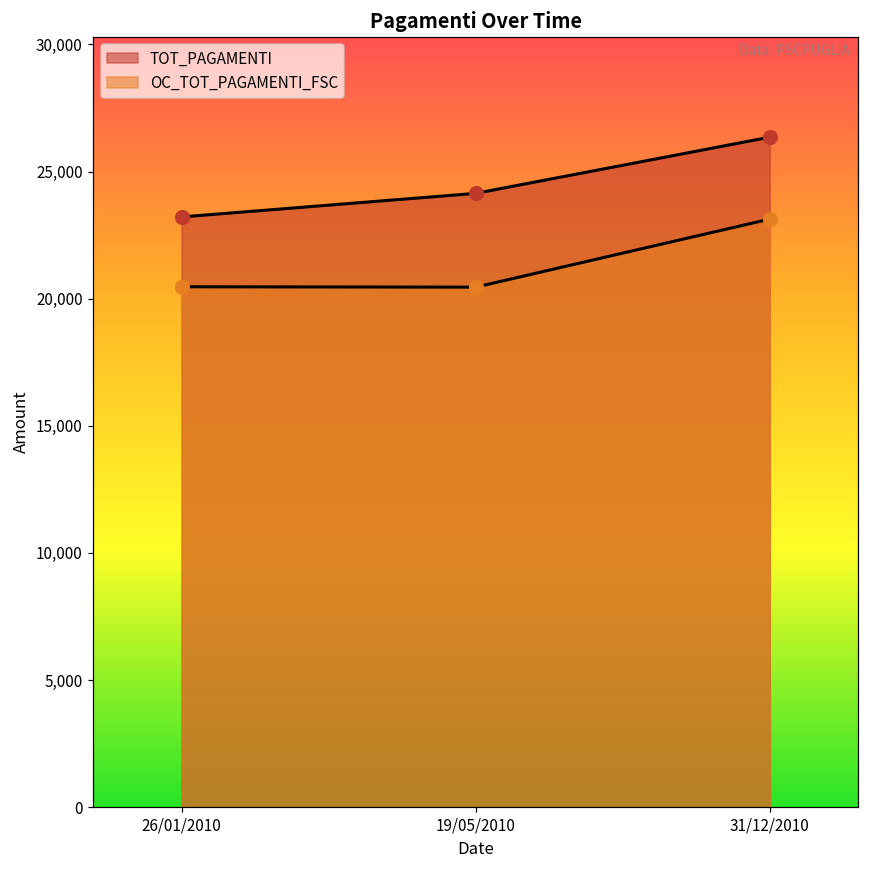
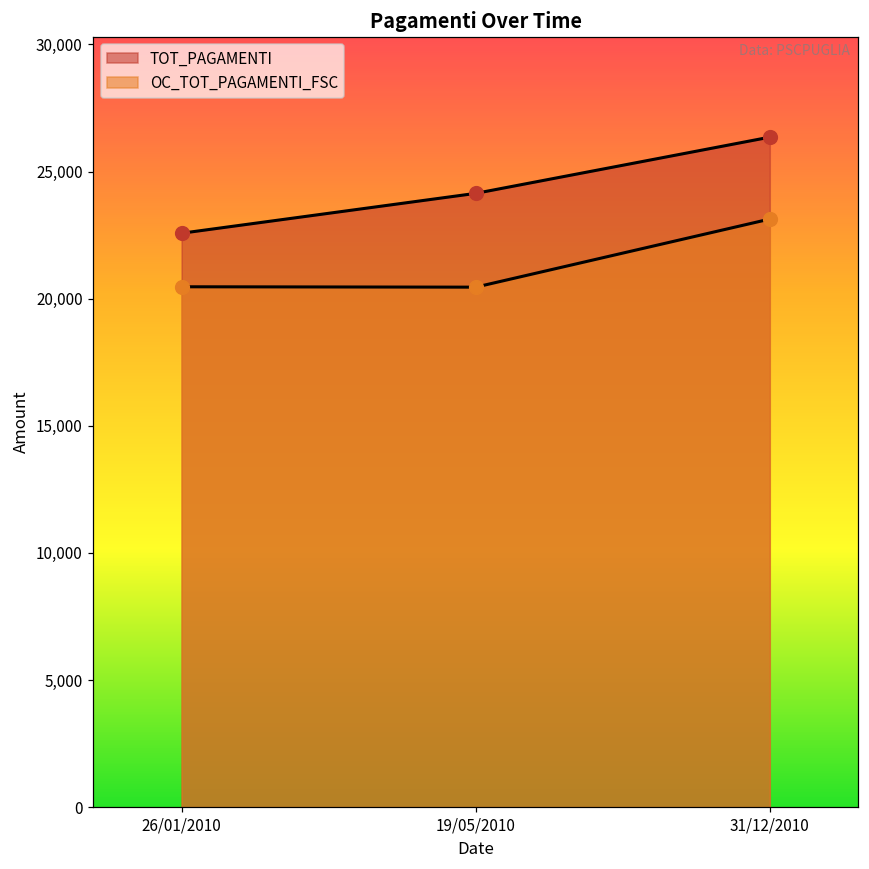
TOT_PAGAMENTI, 26/01/2010: 23,200 -> 22,600
